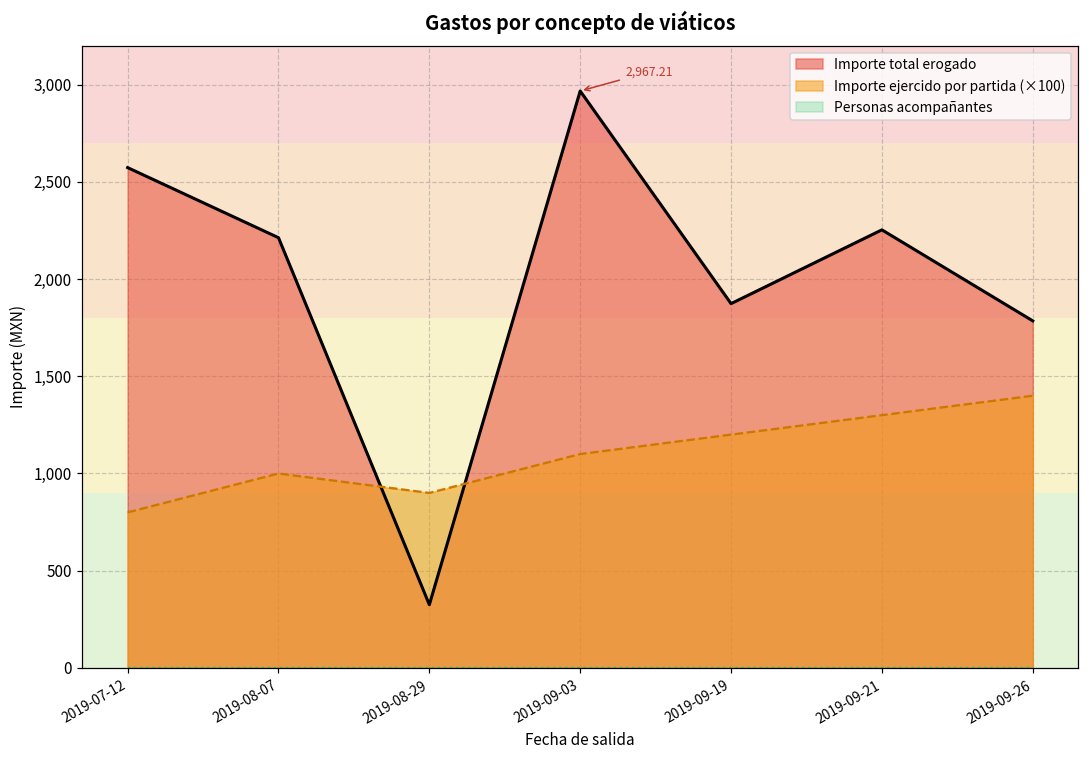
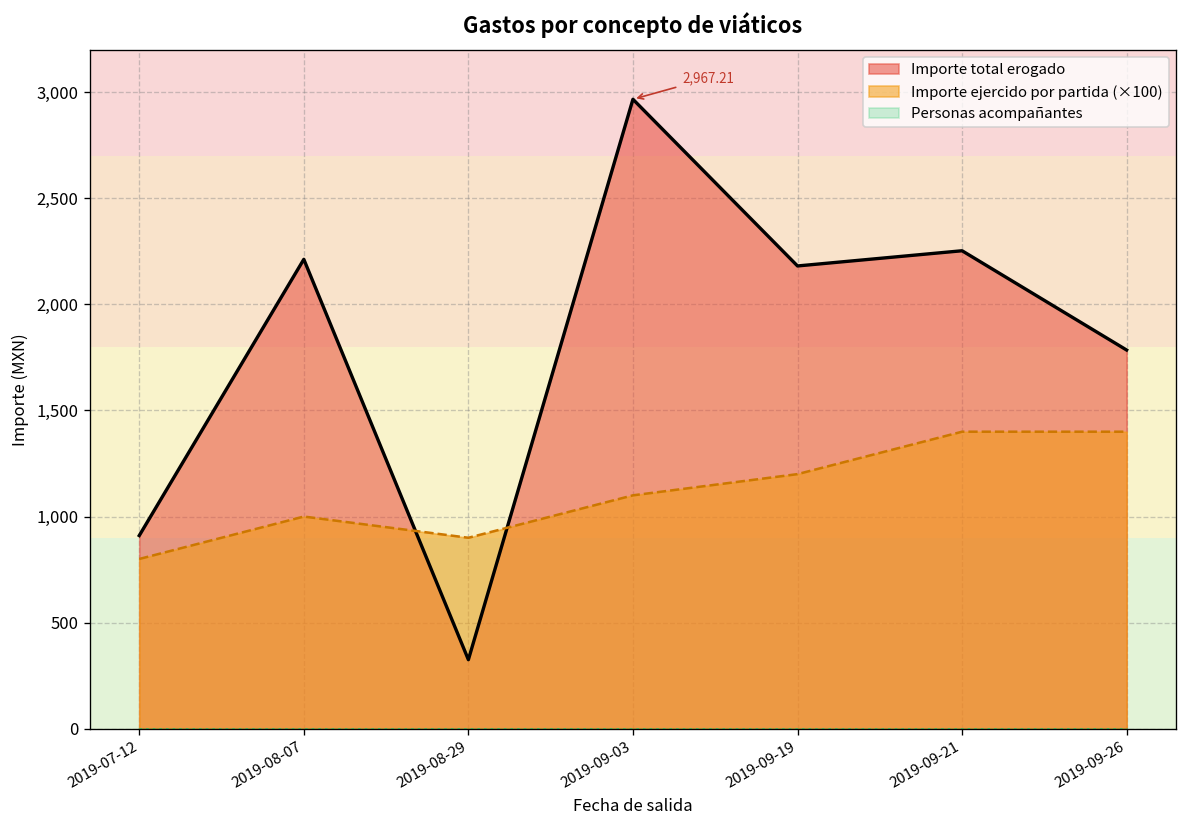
Importe total erogado, 2019-07-12: 2,570 -> 910
Importe total erogado, 2019-09-19: 1,870 -> 2,180
Importe ejercido por partida (×100), 2019-09-21: 1,300 -> 1,400
